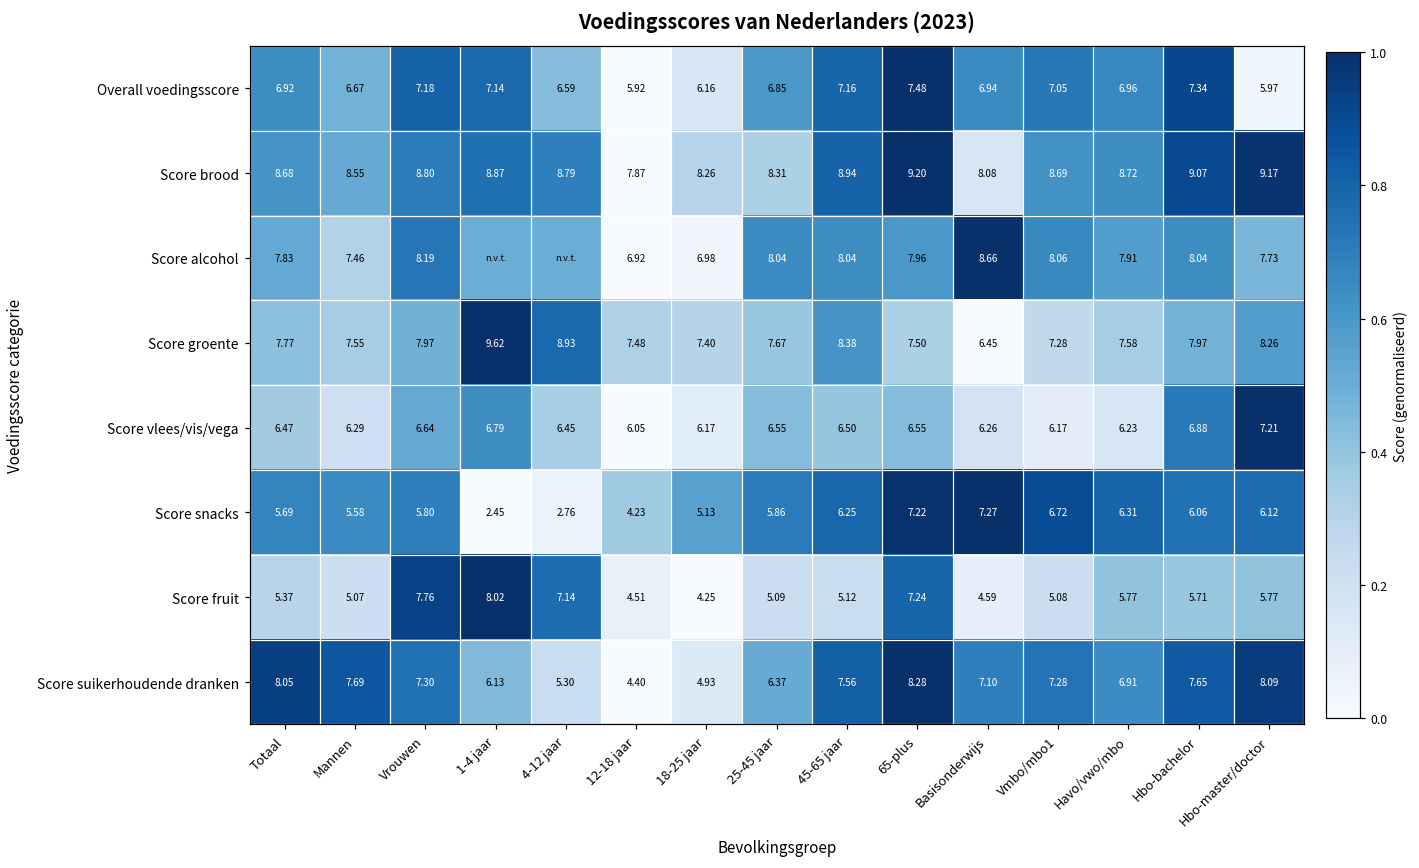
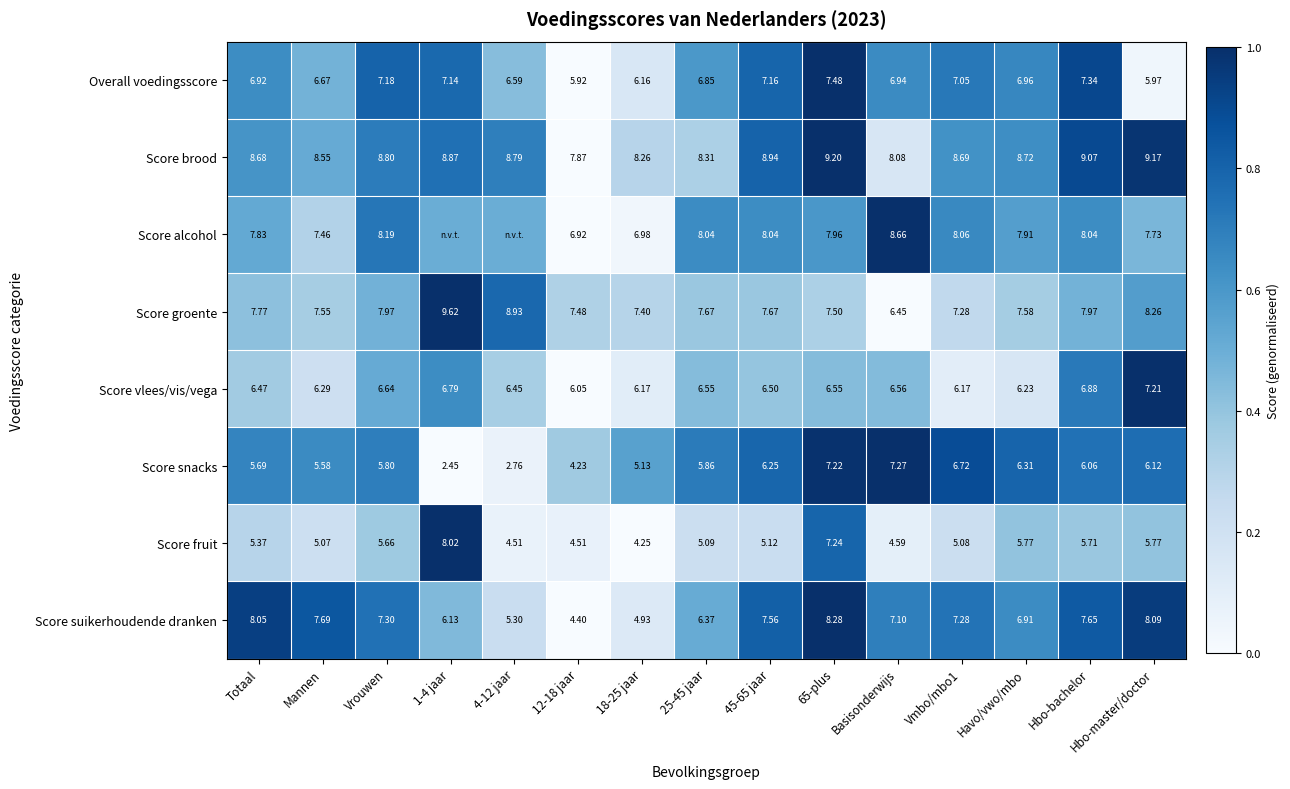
Score groente, 45-65 jaar: 8.38 -> 7.67
Score vlees/vis/vega, Basisonderwijs: 6.26 -> 6.56
Score fruit, Vrouwen: 7.76 -> 5.66
Score fruit, 4-12 jaar: 7.14 -> 4.51
